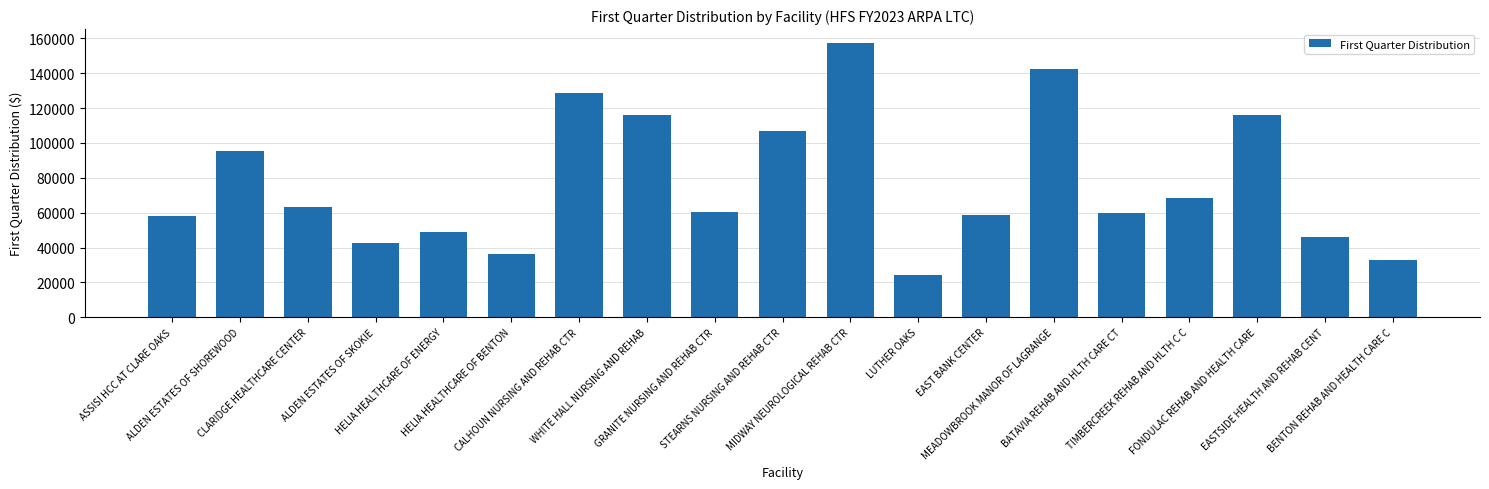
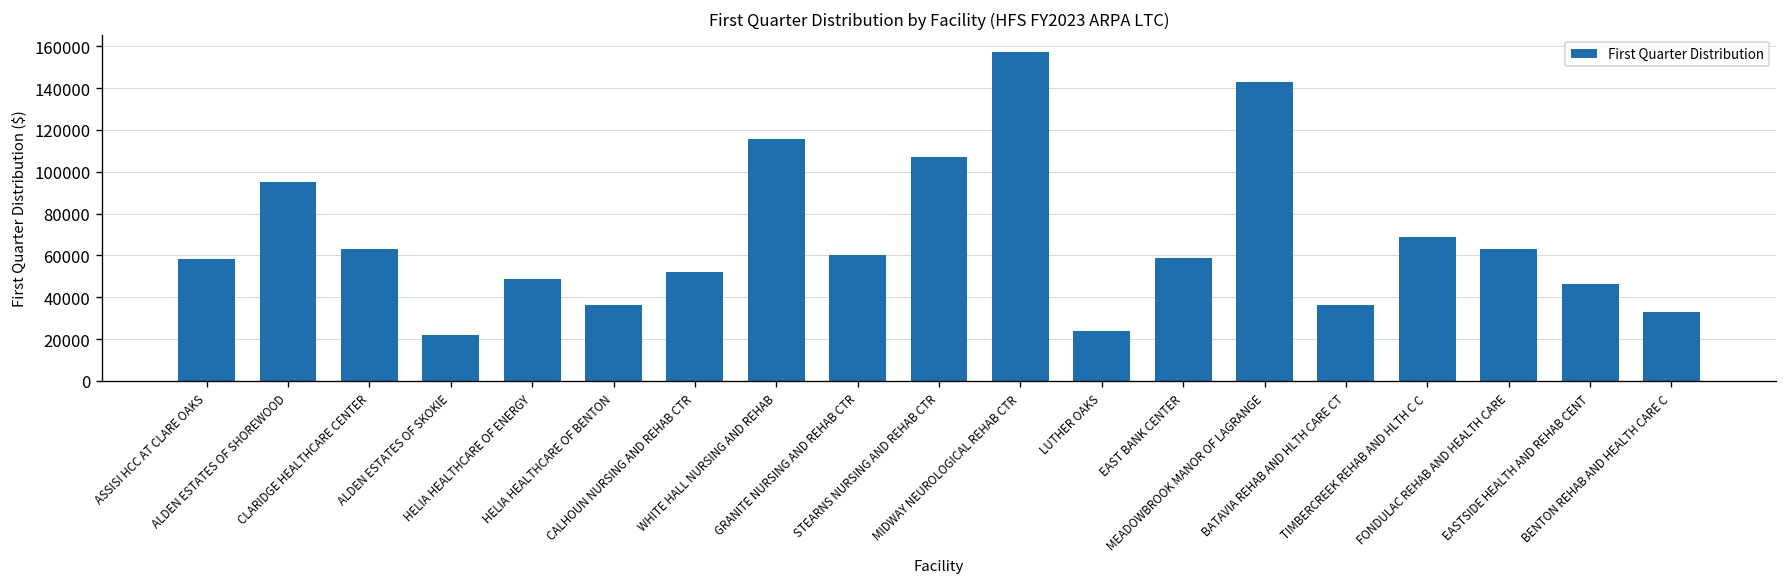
ALDEN ESTATES OF SKOKIE: 43000 -> 22000
CALHOUN NURSING AND REHAB CTR: 129000 -> 52000
BATAVIA REHAB AND HLTH CARE CT: 60000 -> 36000
FONDULAC REHAB AND HEALTH CARE: 116000 -> 63000
